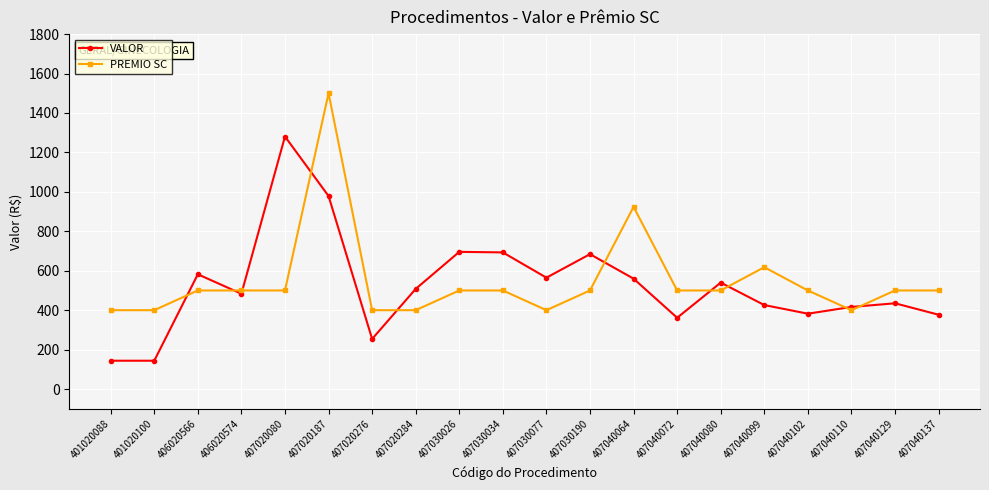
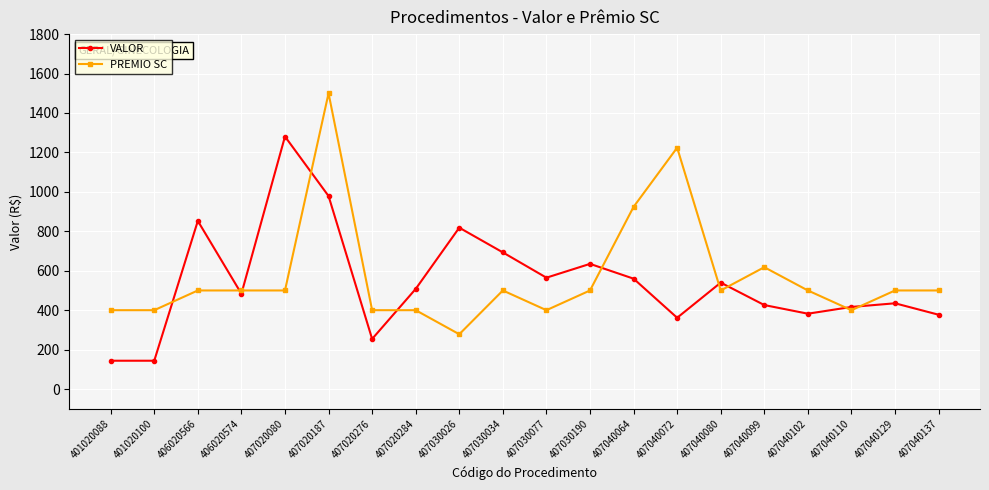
VALOR, 406020566: 580 -> 850
VALOR, 407030026: 700 -> 820
PREMIO SC, 407030026: 500 -> 280
VALOR, 407030190: 680 -> 630
PREMIO SC, 407040072: 500 -> 1220
